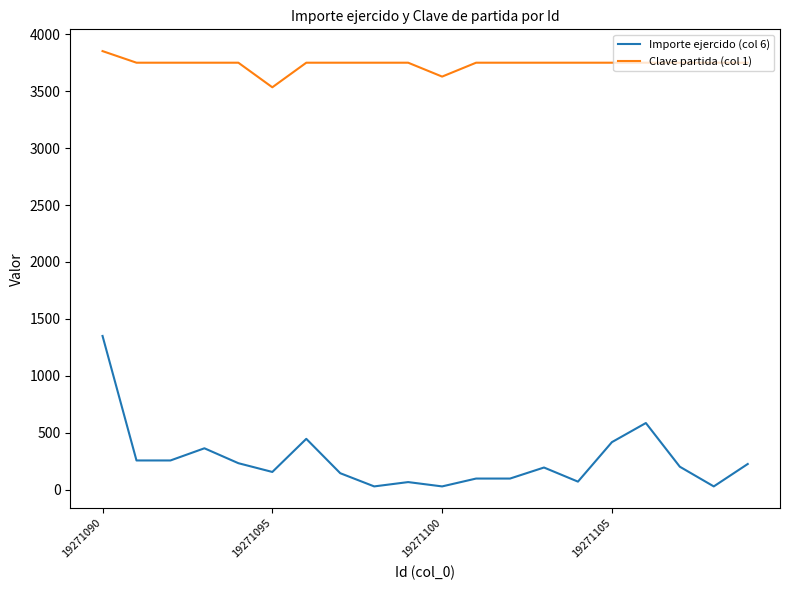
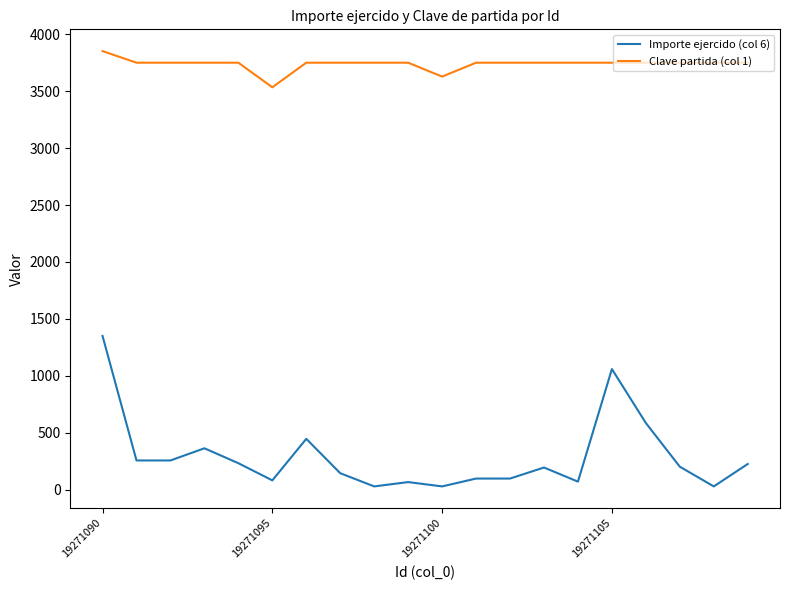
Importe ejercido (col 6), 19271095: 160 -> 80
Importe ejercido (col 6), 19271105: 420 -> 1060
